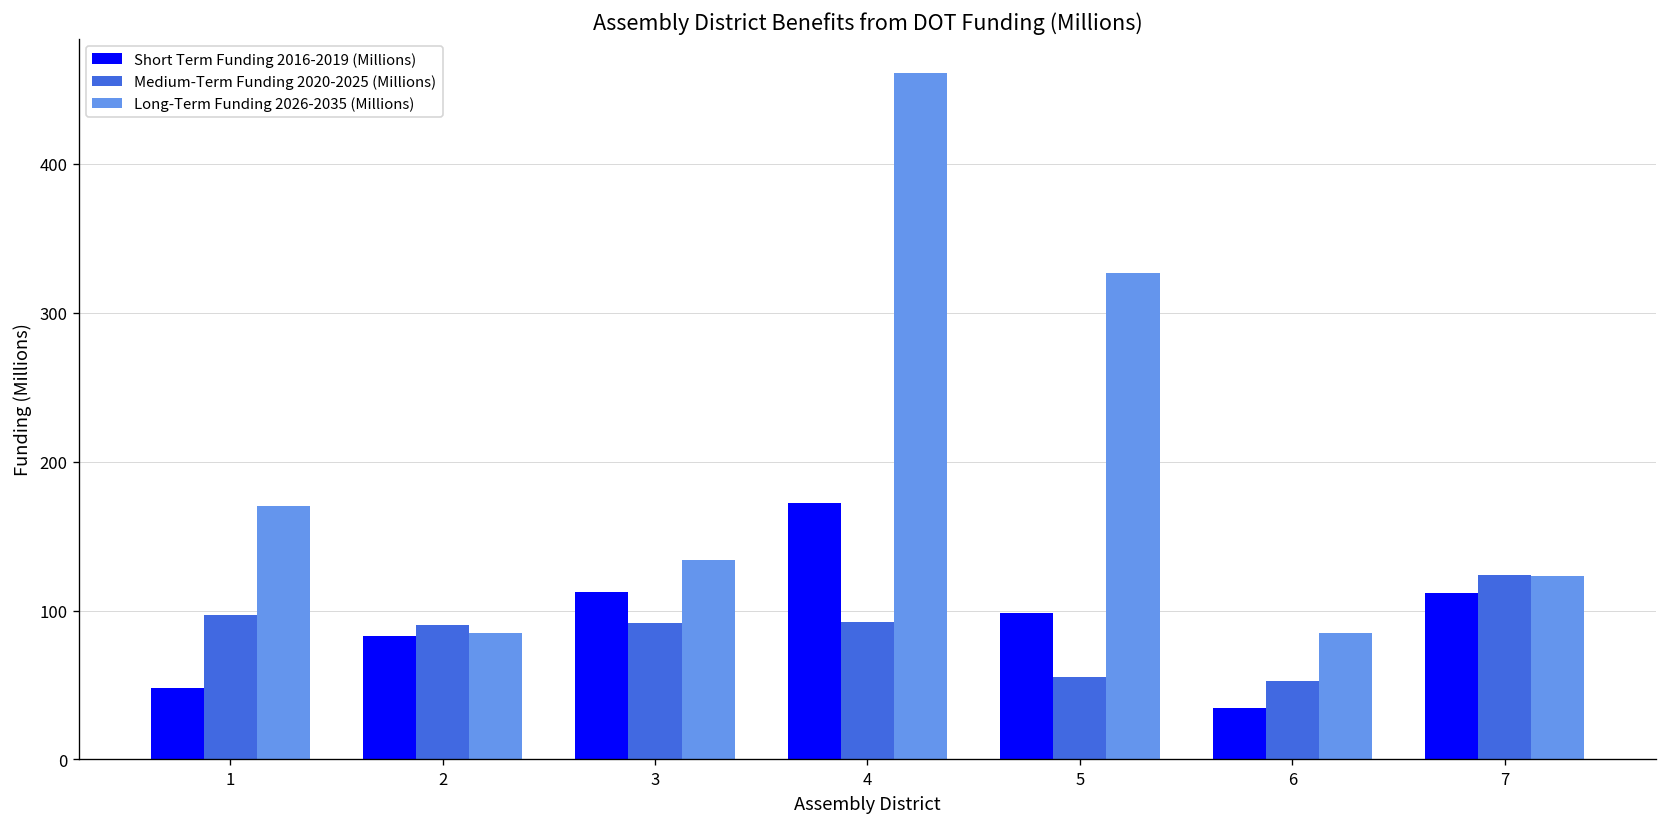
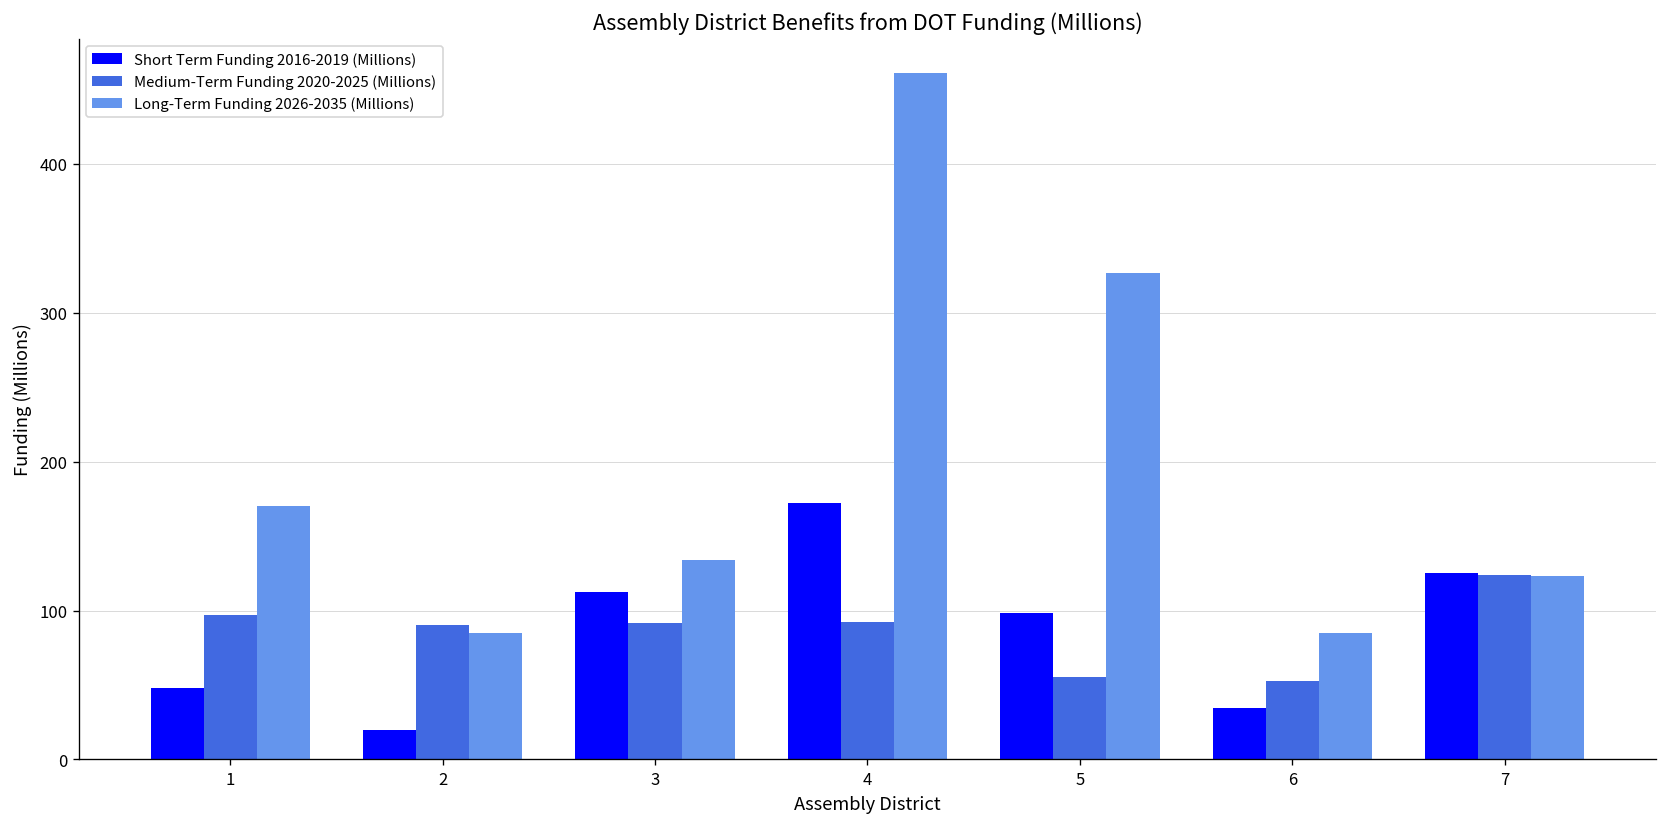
Short Term Funding 2016-2019 (Millions), 2: 83 -> 20
Short Term Funding 2016-2019 (Millions), 7: 111 -> 125
